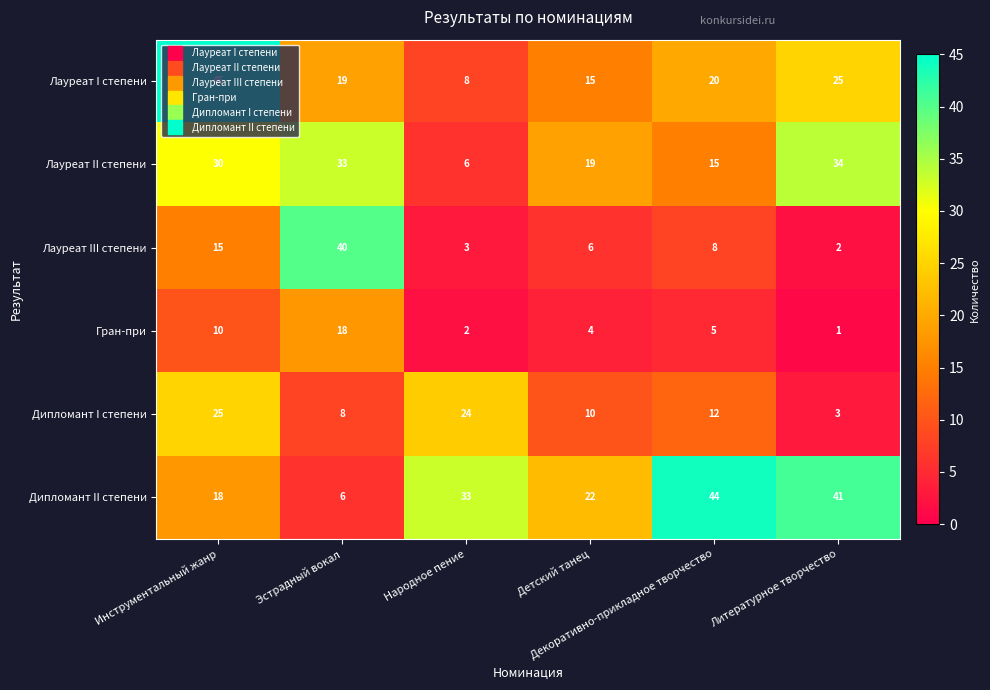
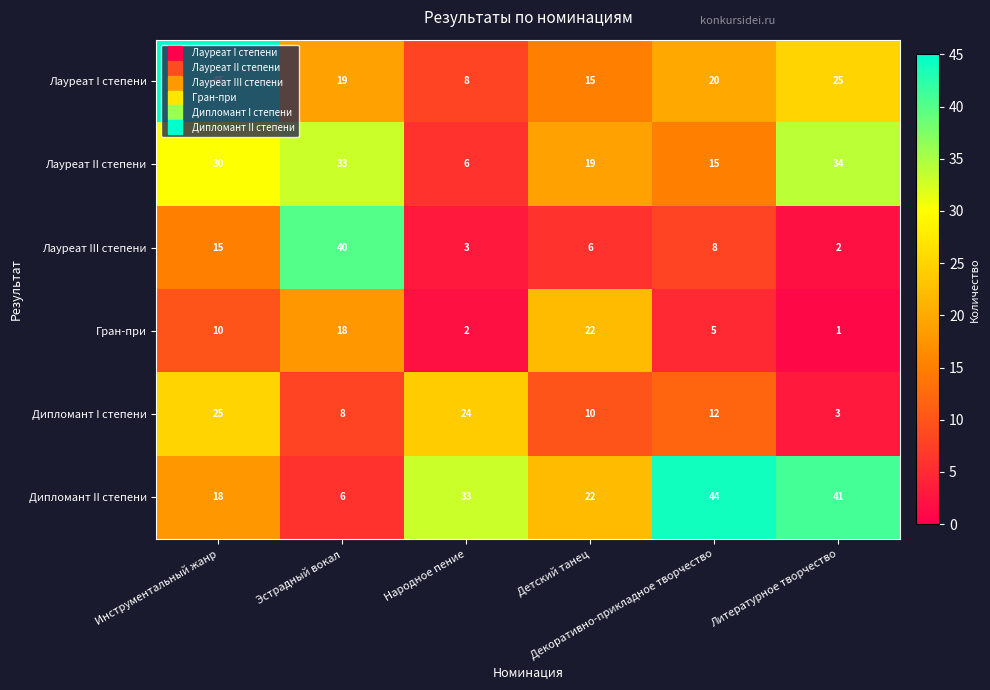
Гран-при, Детский танец: 4 -> 22
